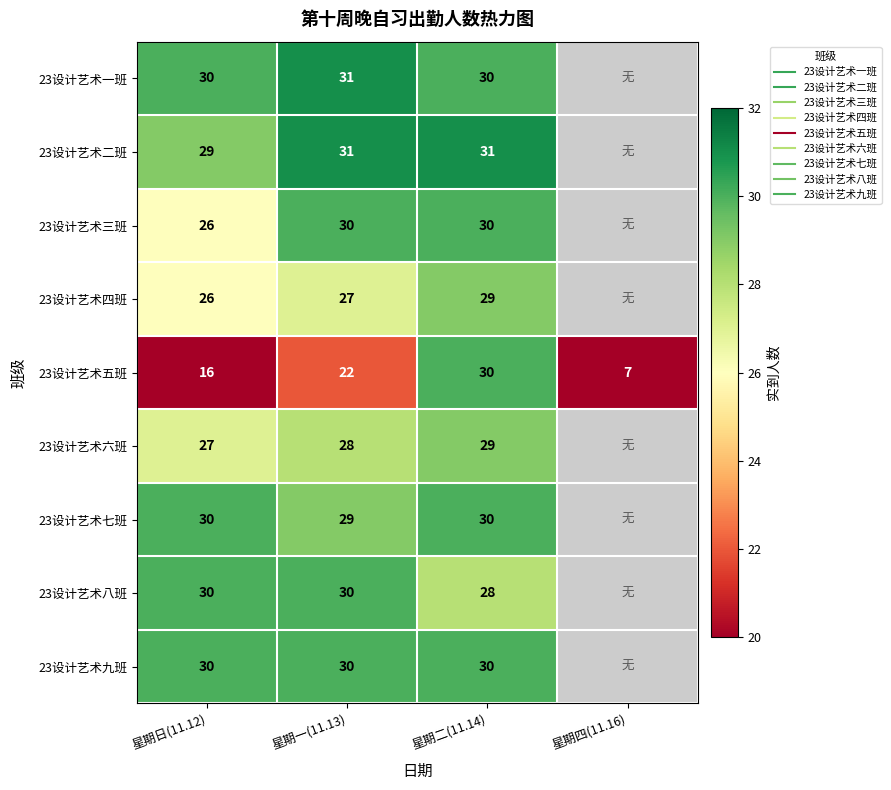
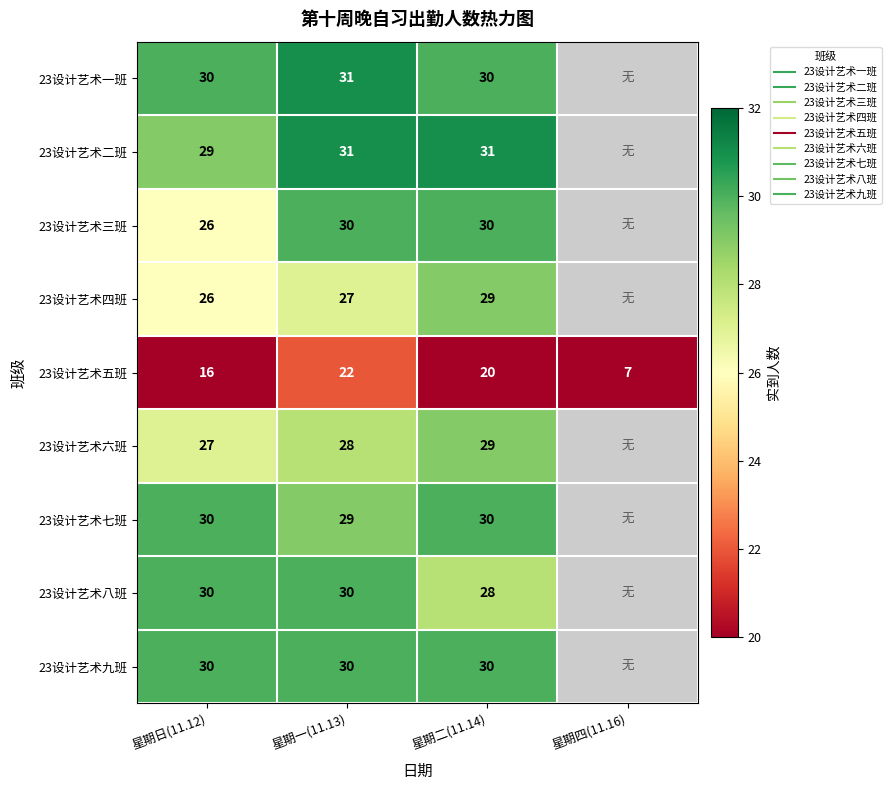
23设计艺术五班, 星期二(11.14): 30 -> 20
